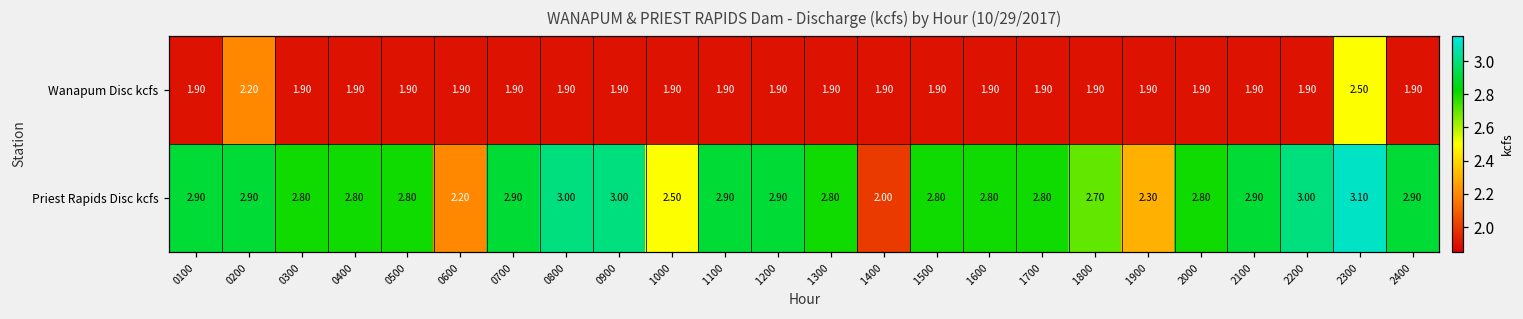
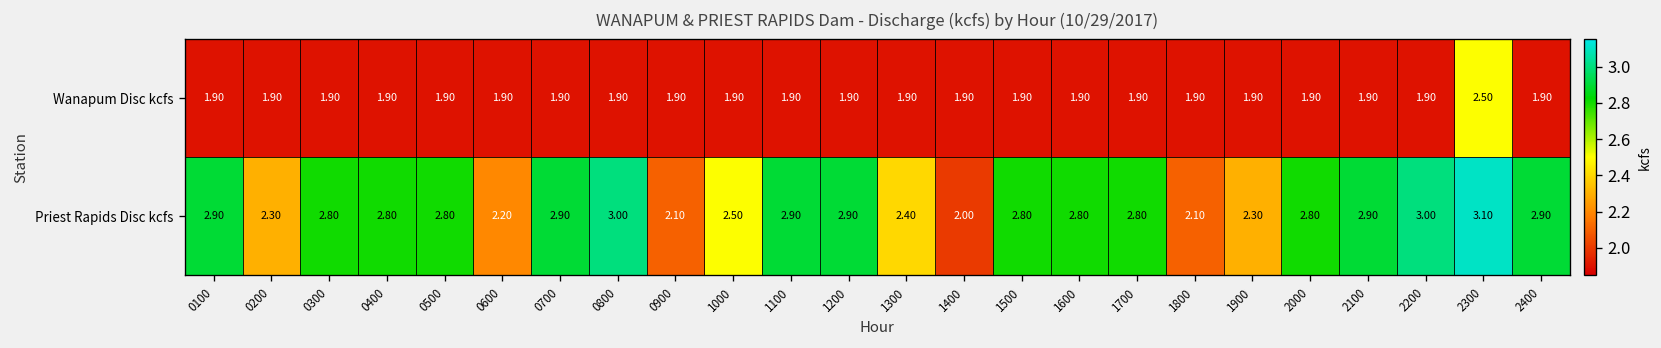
Wanapum Disc kcfs, 0200: 2.20 -> 1.90
Priest Rapids Disc kcfs, 0200: 2.90 -> 2.30
Priest Rapids Disc kcfs, 0900: 3.00 -> 2.10
Priest Rapids Disc kcfs, 1300: 2.80 -> 2.40
Priest Rapids Disc kcfs, 1800: 2.70 -> 2.10
